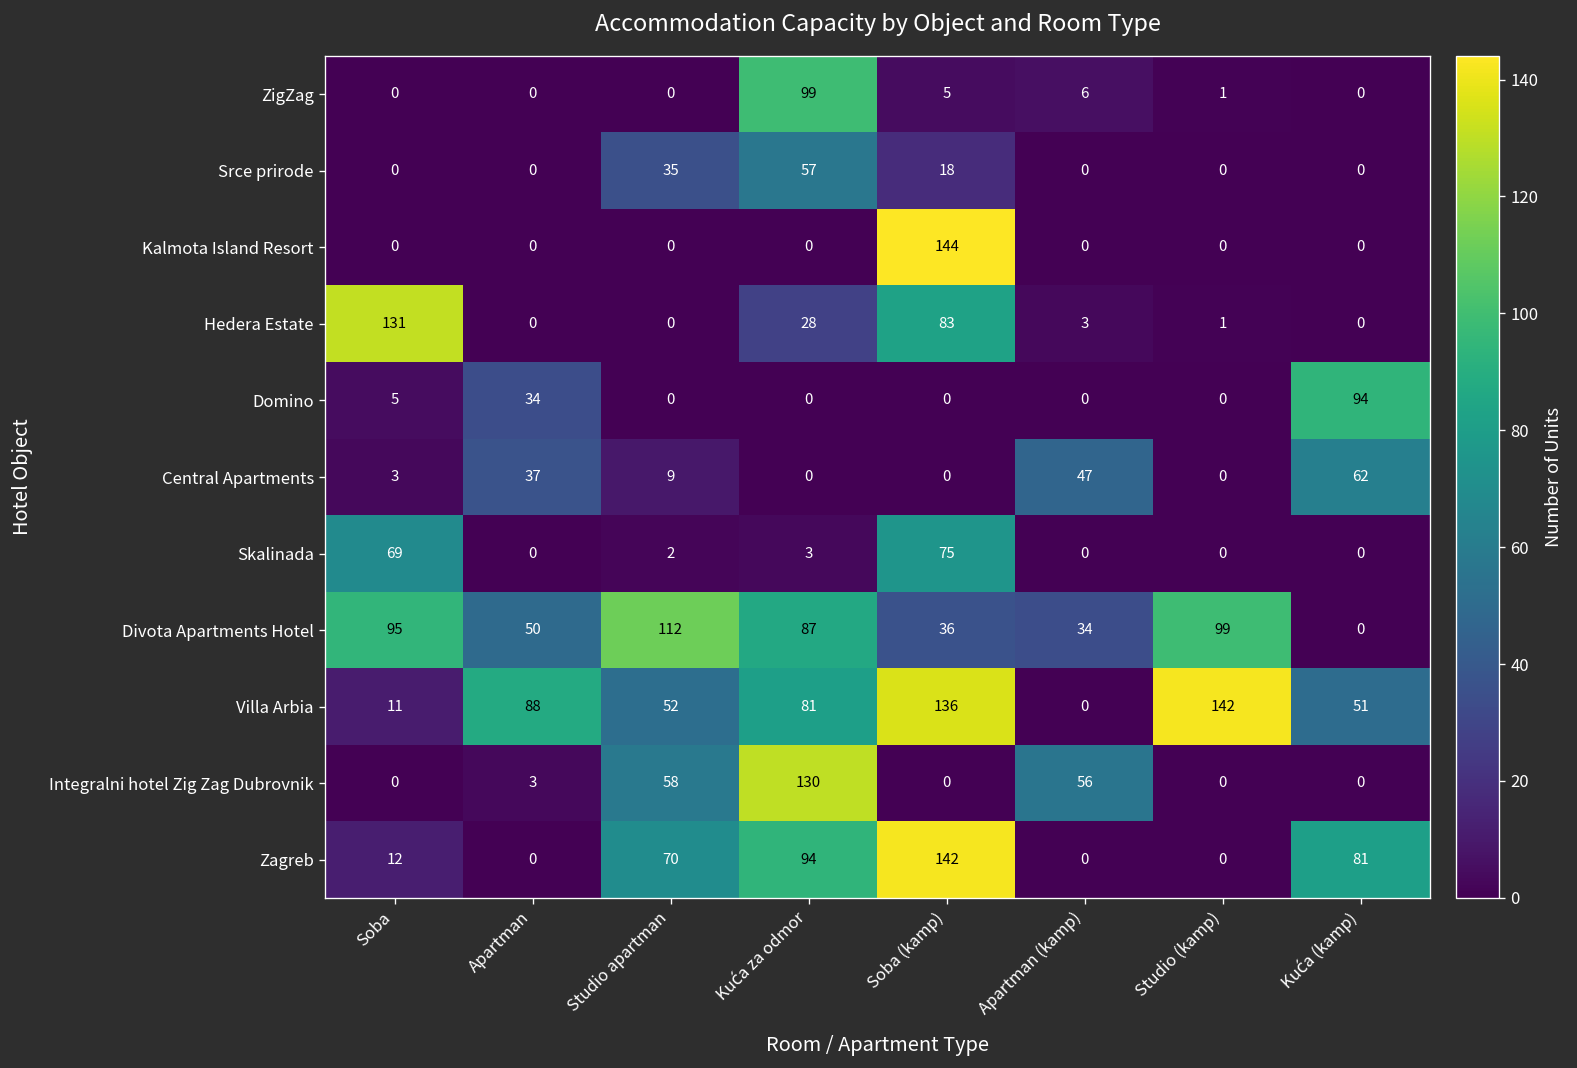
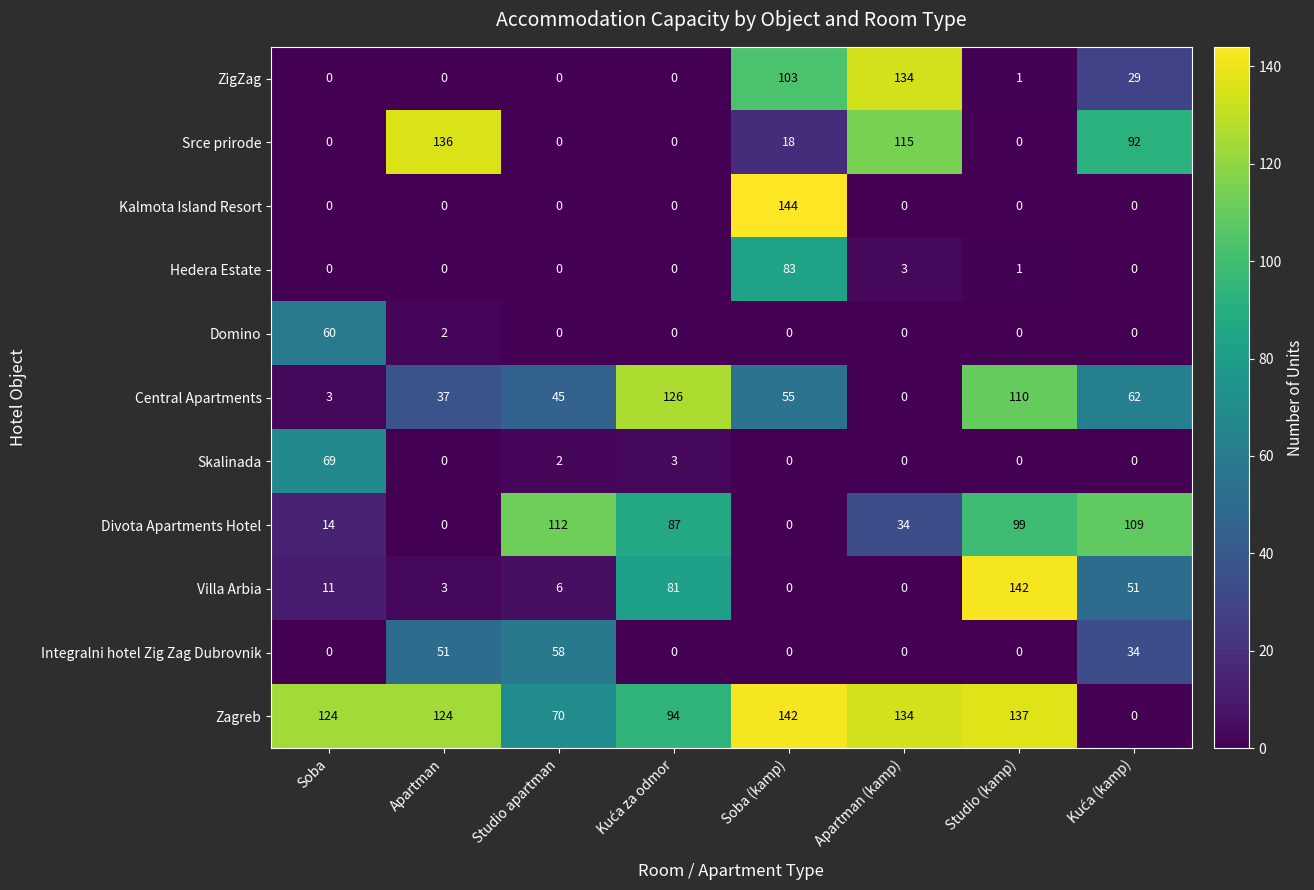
ZigZag, Kuća za odmor: 99 -> 0
ZigZag, Soba (kamp): 5 -> 103
ZigZag, Apartman (kamp): 6 -> 134
ZigZag, Kuća (kamp): 0 -> 29
Srce prirode, Apartman: 0 -> 136
Srce prirode, Studio apartman: 35 -> 0
Srce prirode, Kuća za odmor: 57 -> 0
Srce prirode, Apartman (kamp): 0 -> 115
Srce prirode, Kuća (kamp): 0 -> 92
Hedera Estate, Soba: 131 -> 0
Hedera Estate, Kuća za odmor: 28 -> 0
Domino, Soba: 5 -> 60
Domino, Apartman: 34 -> 2
Domino, Kuća (kamp): 94 -> 0
Central Apartments, Studio apartman: 9 -> 45
Central Apartments, Kuća za odmor: 0 -> 126
Central Apartments, Soba (kamp): 0 -> 55
Central Apartments, Apartman (kamp): 47 -> 0
Central Apartments, Studio (kamp): 0 -> 110
Skalinada, Soba (kamp): 75 -> 0
Divota Apartments Hotel, Soba: 95 -> 14
Divota Apartments Hotel, Apartman: 50 -> 0
Divota Apartments Hotel, Soba (kamp): 36 -> 0
Divota Apartments Hotel, Kuća (kamp): 0 -> 109
Villa Arbia, Apartman: 88 -> 3
Villa Arbia, Studio apartman: 52 -> 6
Villa Arbia, Soba (kamp): 136 -> 0
Integralni hotel Zig Zag Dubrovnik, Apartman: 3 -> 51
Integralni hotel Zig Zag Dubrovnik, Kuća za odmor: 130 -> 0
Integralni hotel Zig Zag Dubrovnik, Apartman (kamp): 56 -> 0
Integralni hotel Zig Zag Dubrovnik, Kuća (kamp): 0 -> 34
Zagreb, Soba: 12 -> 124
Zagreb, Apartman: 0 -> 124
Zagreb, Apartman (kamp): 0 -> 134
Zagreb, Studio (kamp): 0 -> 137
Zagreb, Kuća (kamp): 81 -> 0
